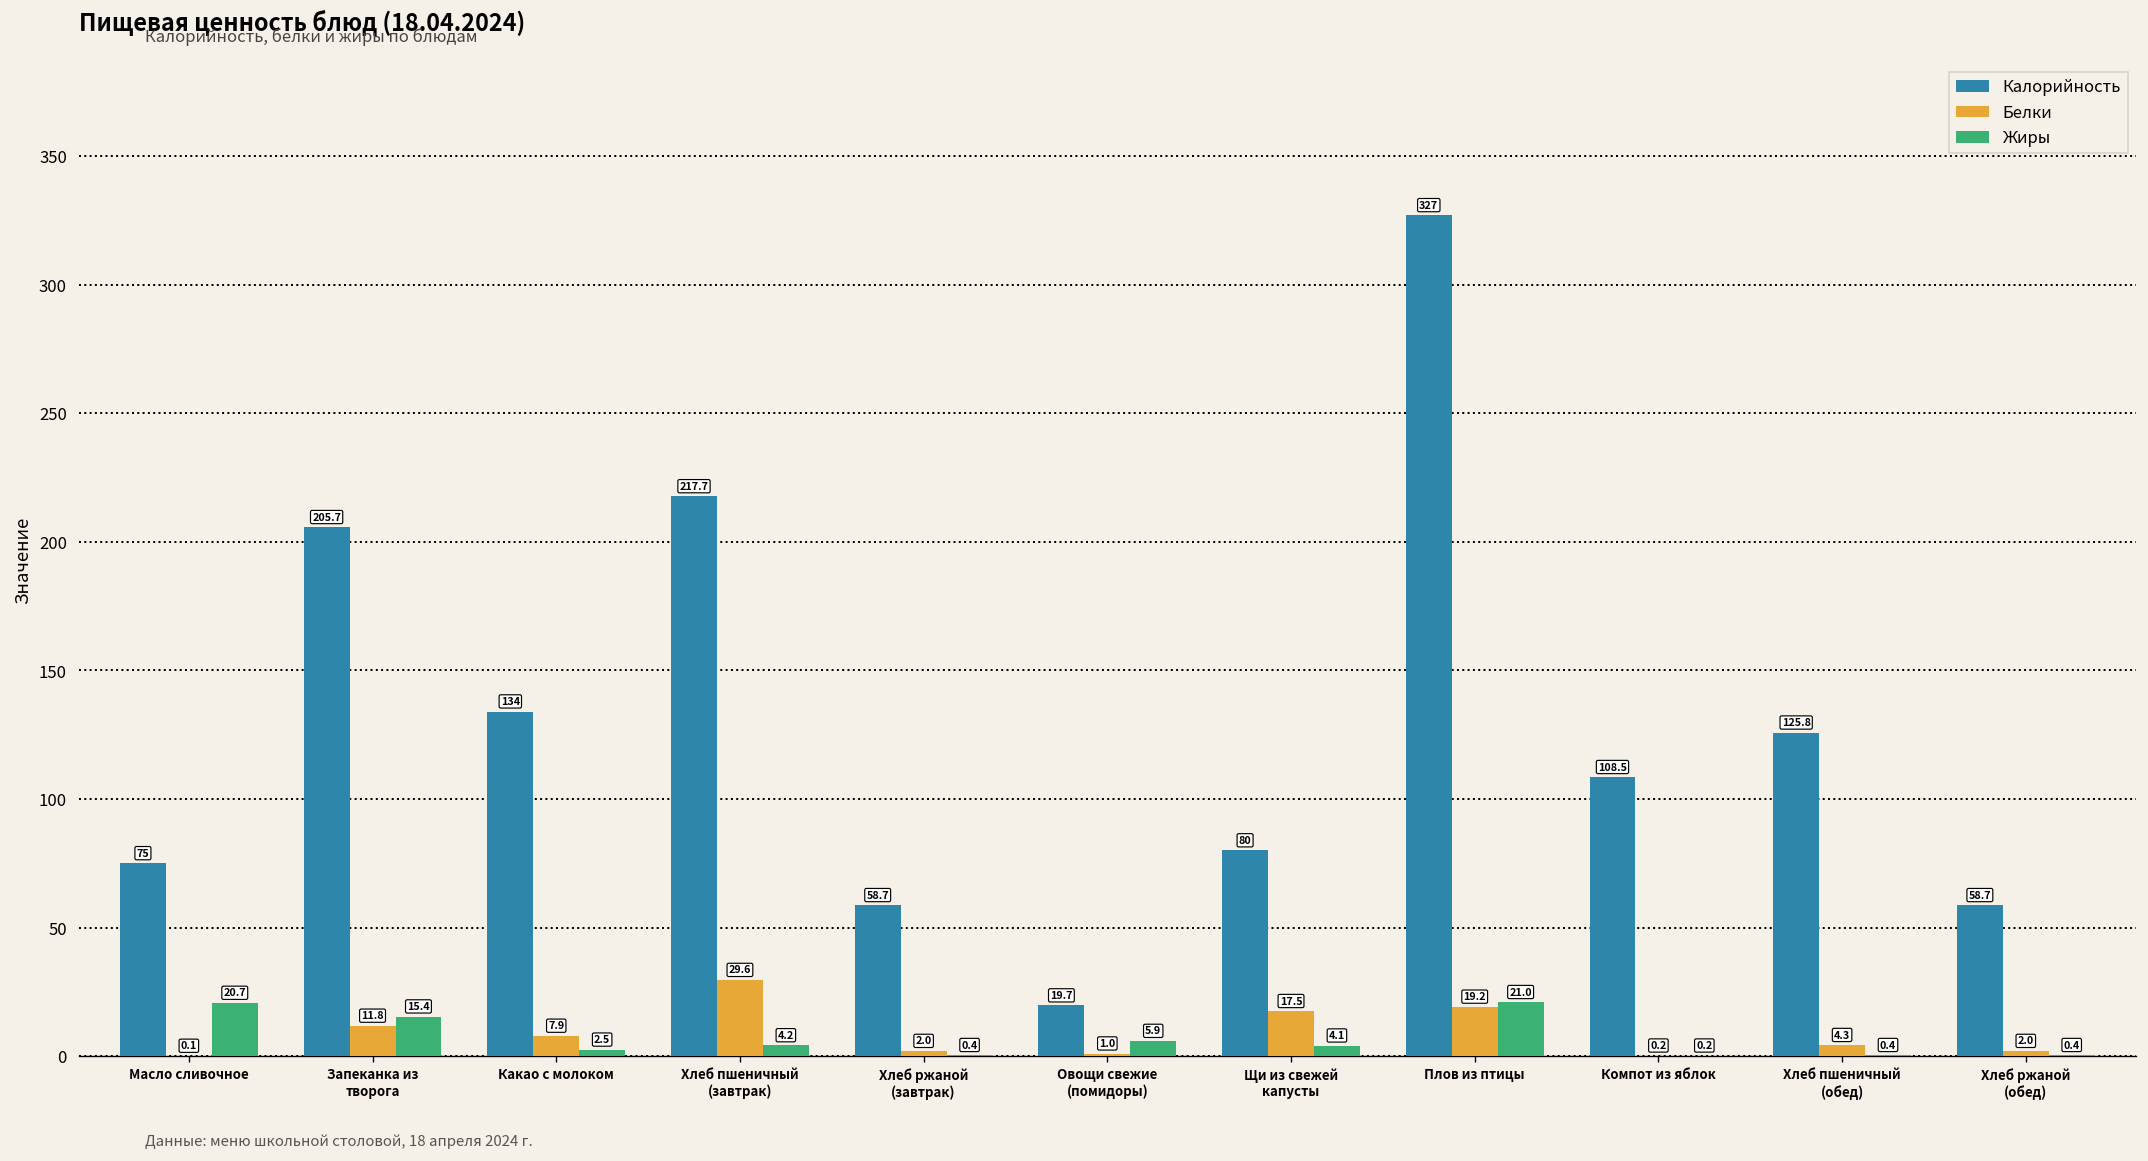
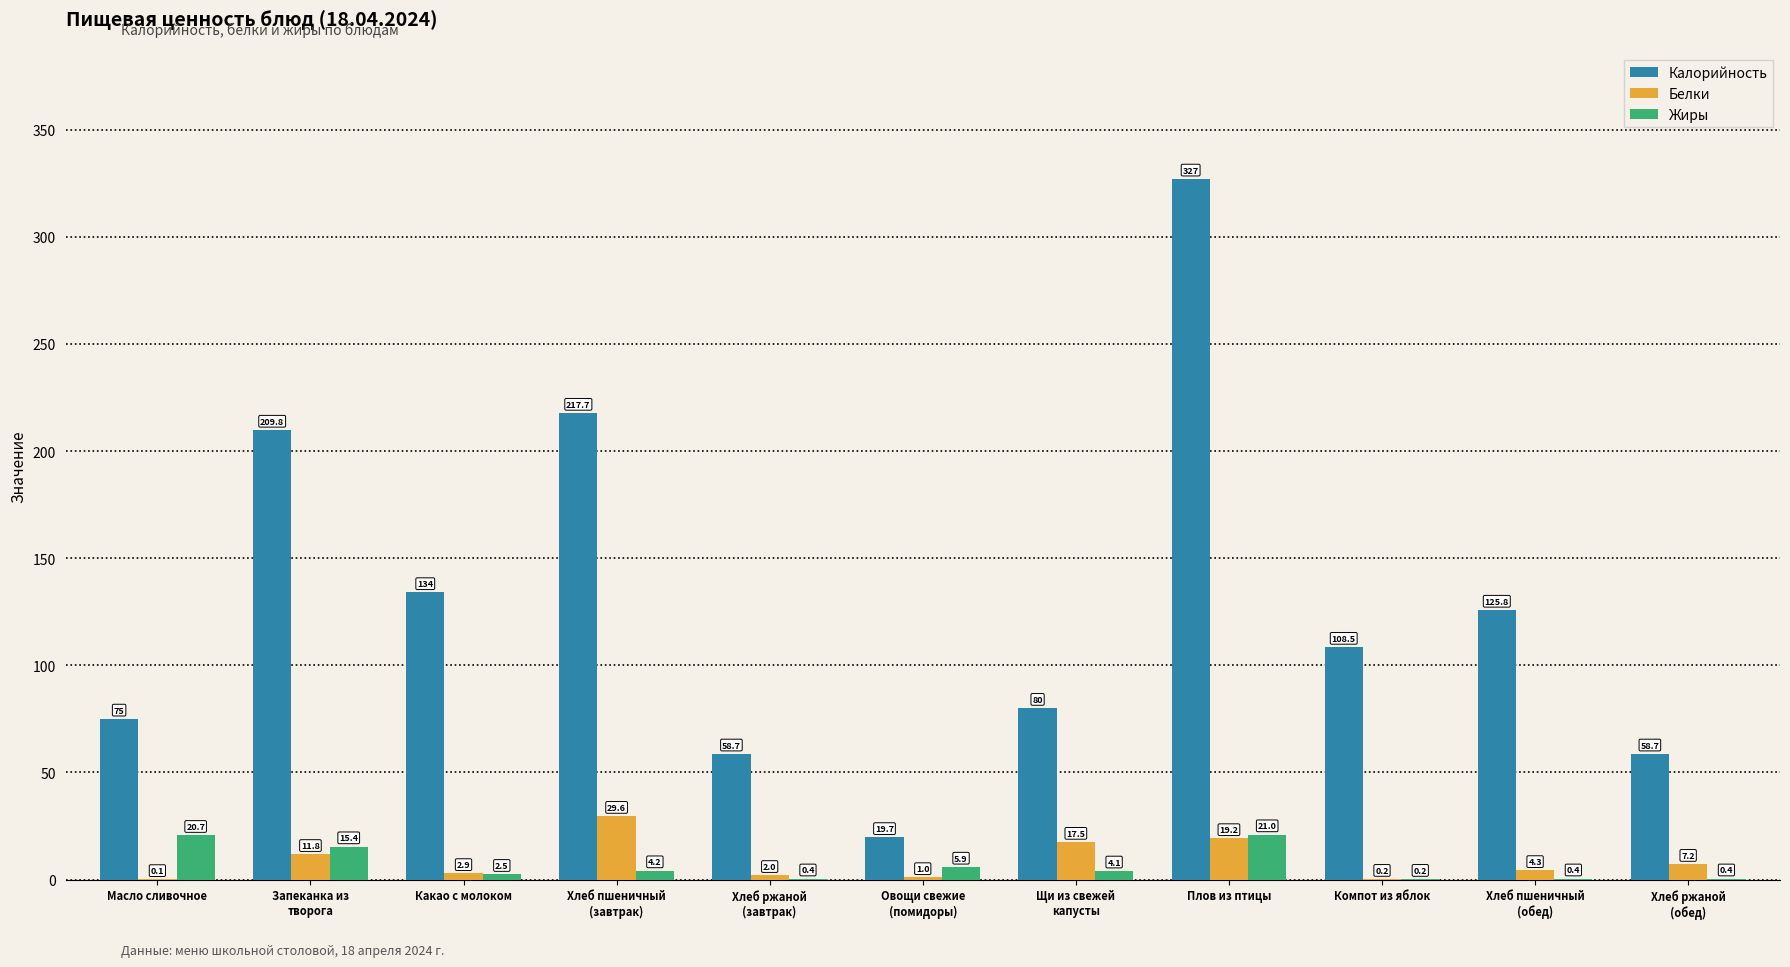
Калорийность, Запеканка из творога: 205.7 -> 209.8
Белки, Какао с молоком: 7.9 -> 2.9
Белки, Хлеб ржаной (обед): 2.0 -> 7.2
